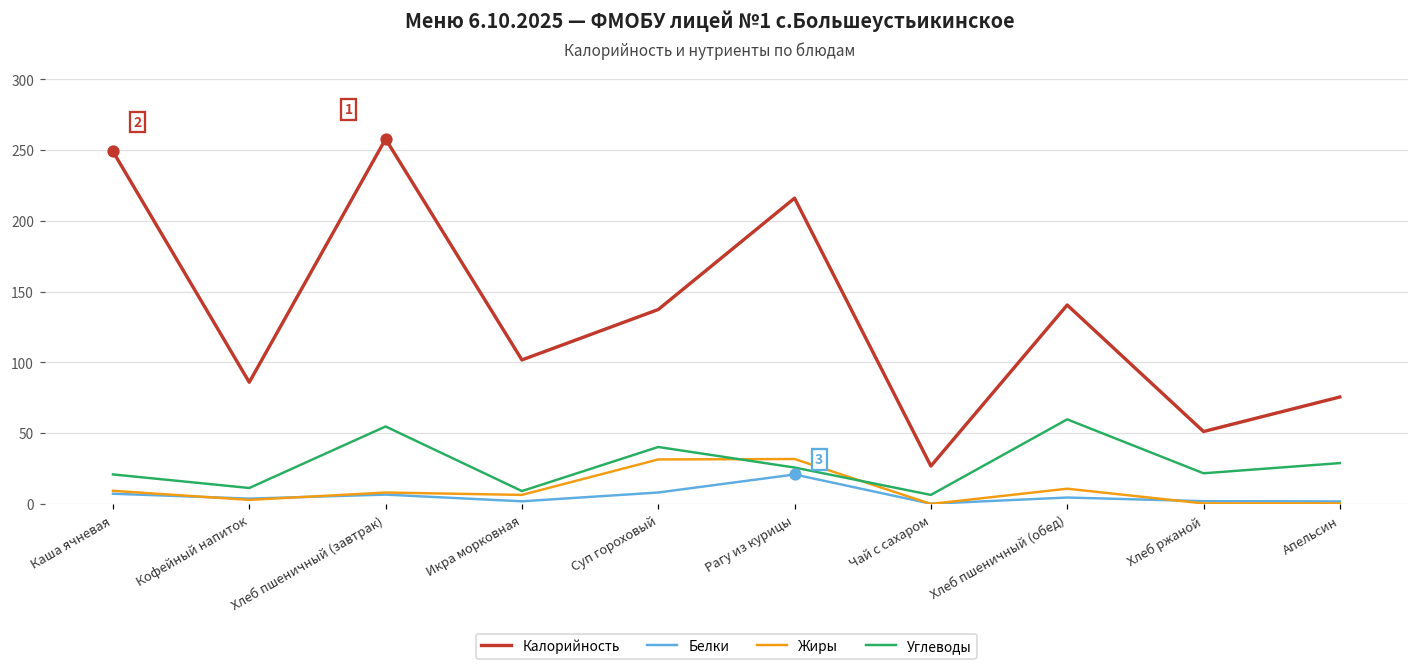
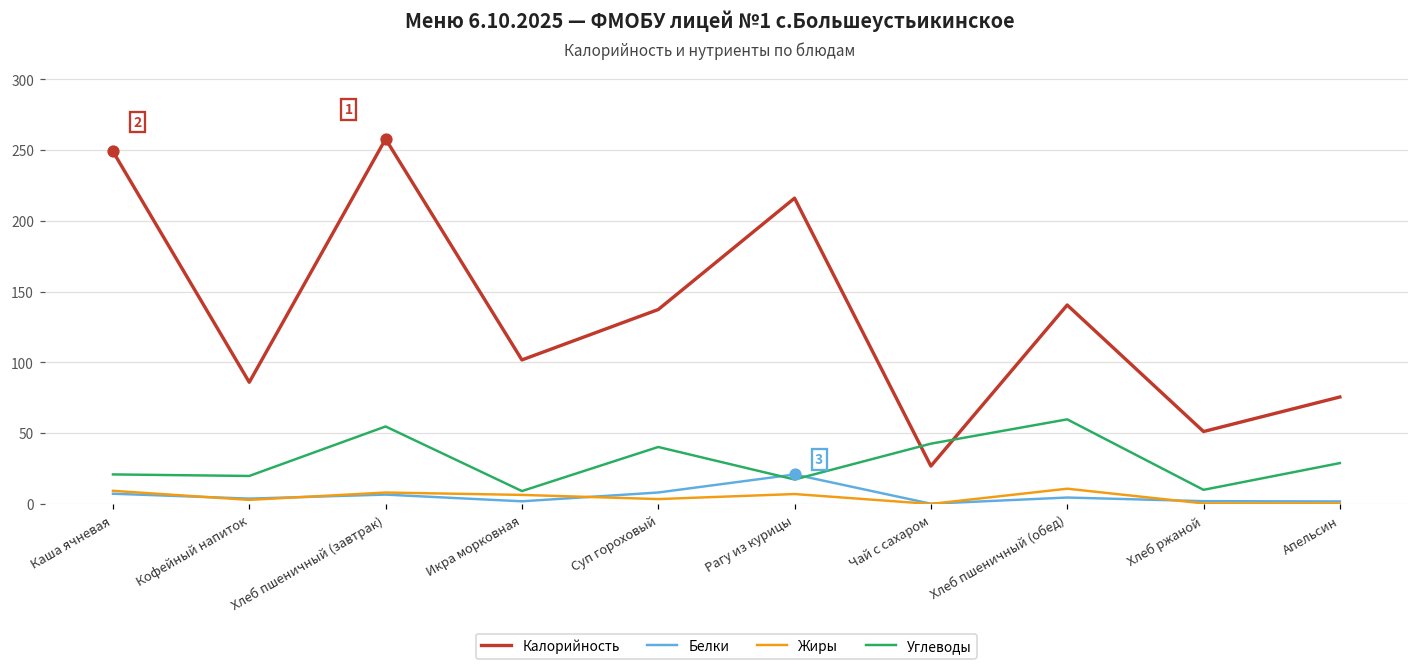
Углеводы, Кофейный напиток: 11 -> 20
Жиры, Суп гороховый: 31 -> 3
Жиры, Рагу из курицы: 32 -> 7
Углеводы, Рагу из курицы: 26 -> 17
Углеводы, Чай с сахаром: 6 -> 43
Углеводы, Хлеб ржаной: 22 -> 10
